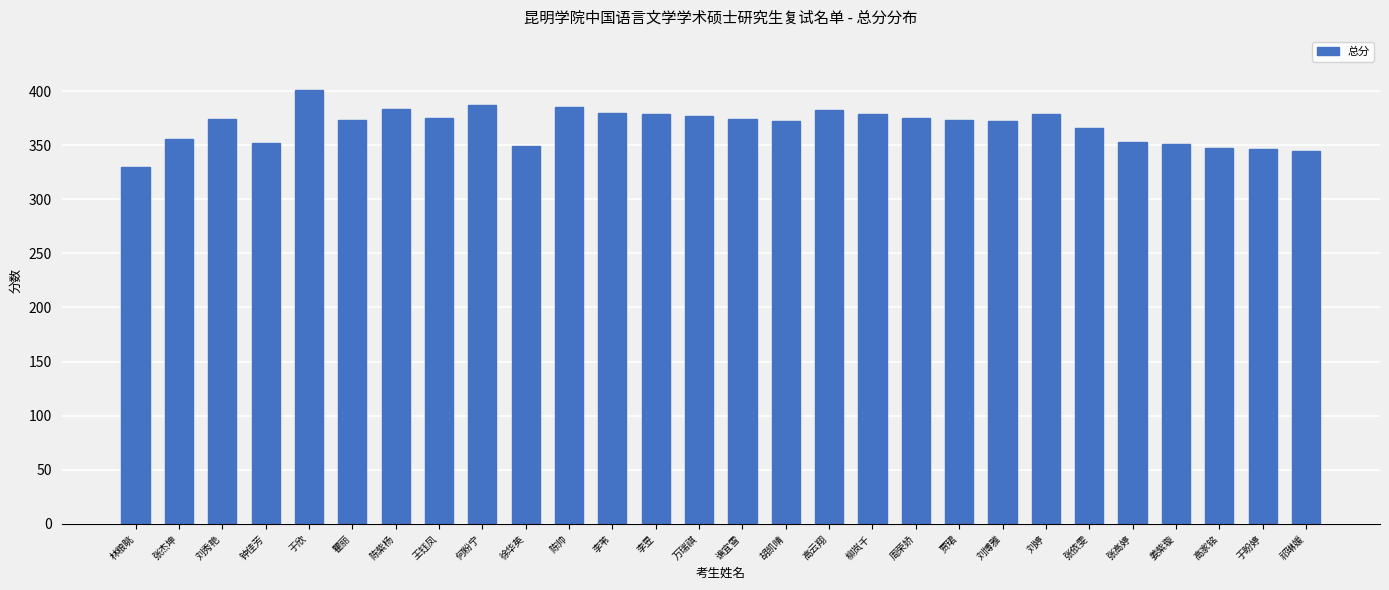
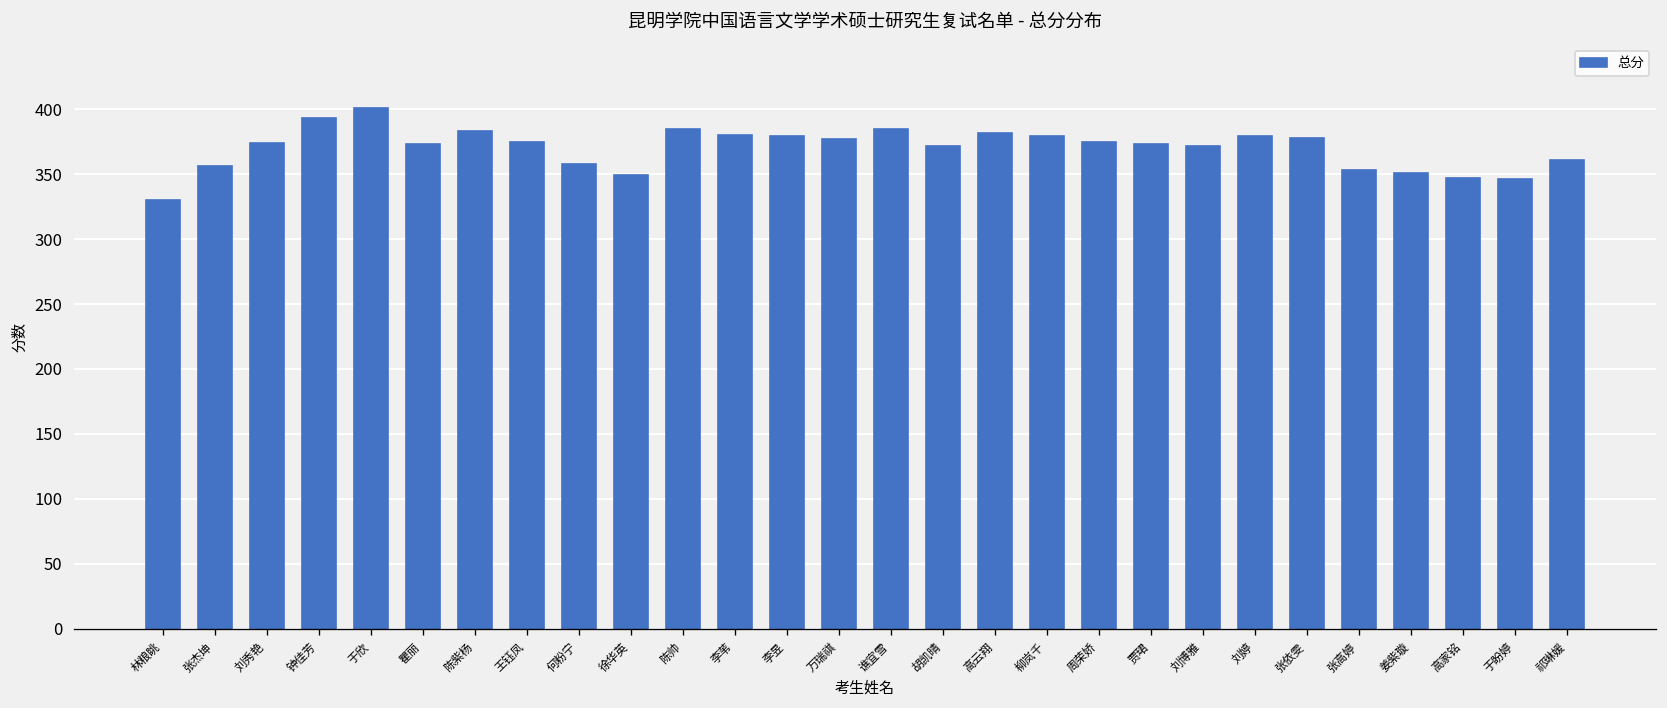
钟佳芳: 352 -> 393
何粉宁: 387 -> 358
谯宜雪: 374 -> 385
张依雯: 366 -> 378
祁琳媛: 345 -> 361
